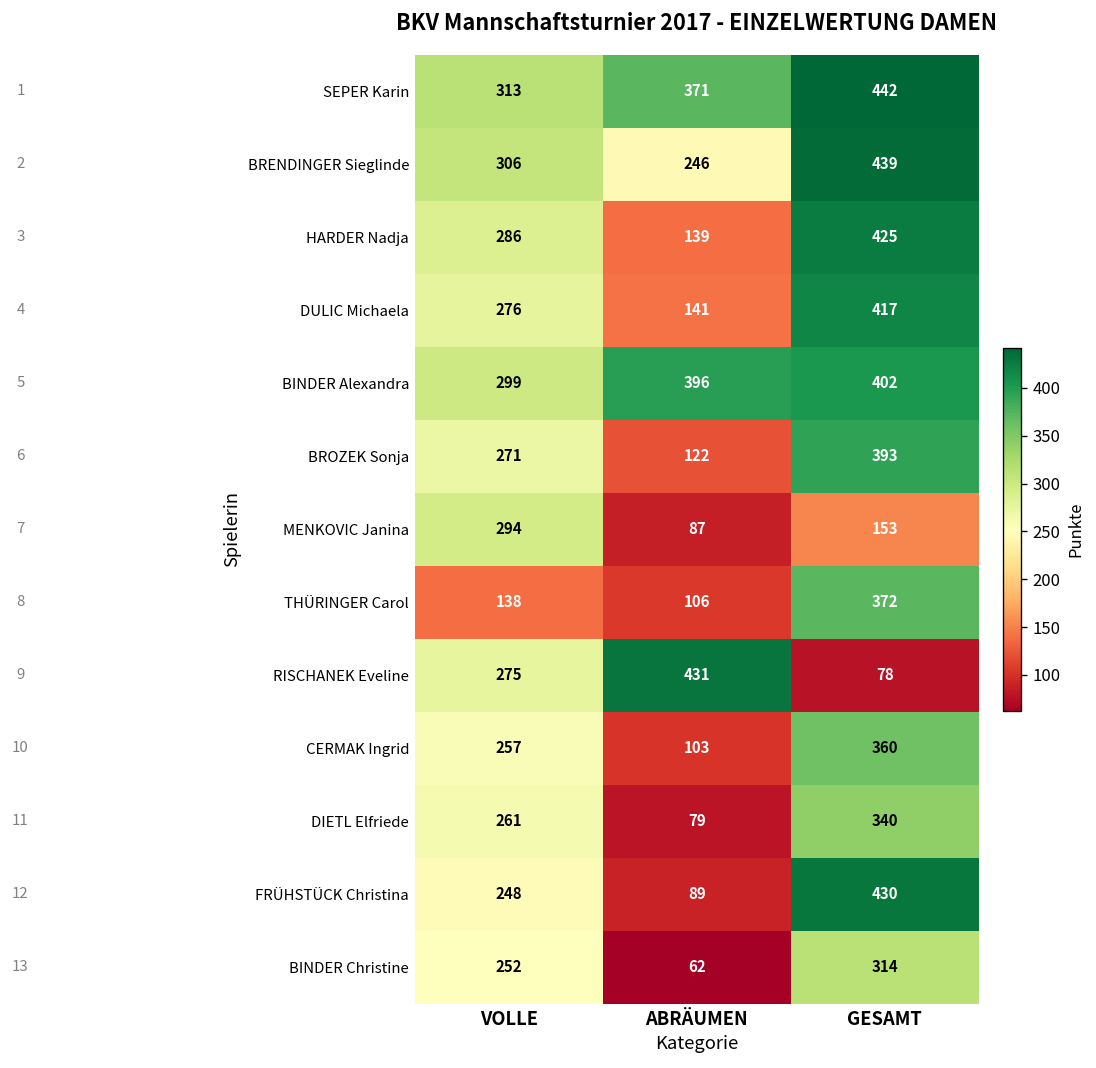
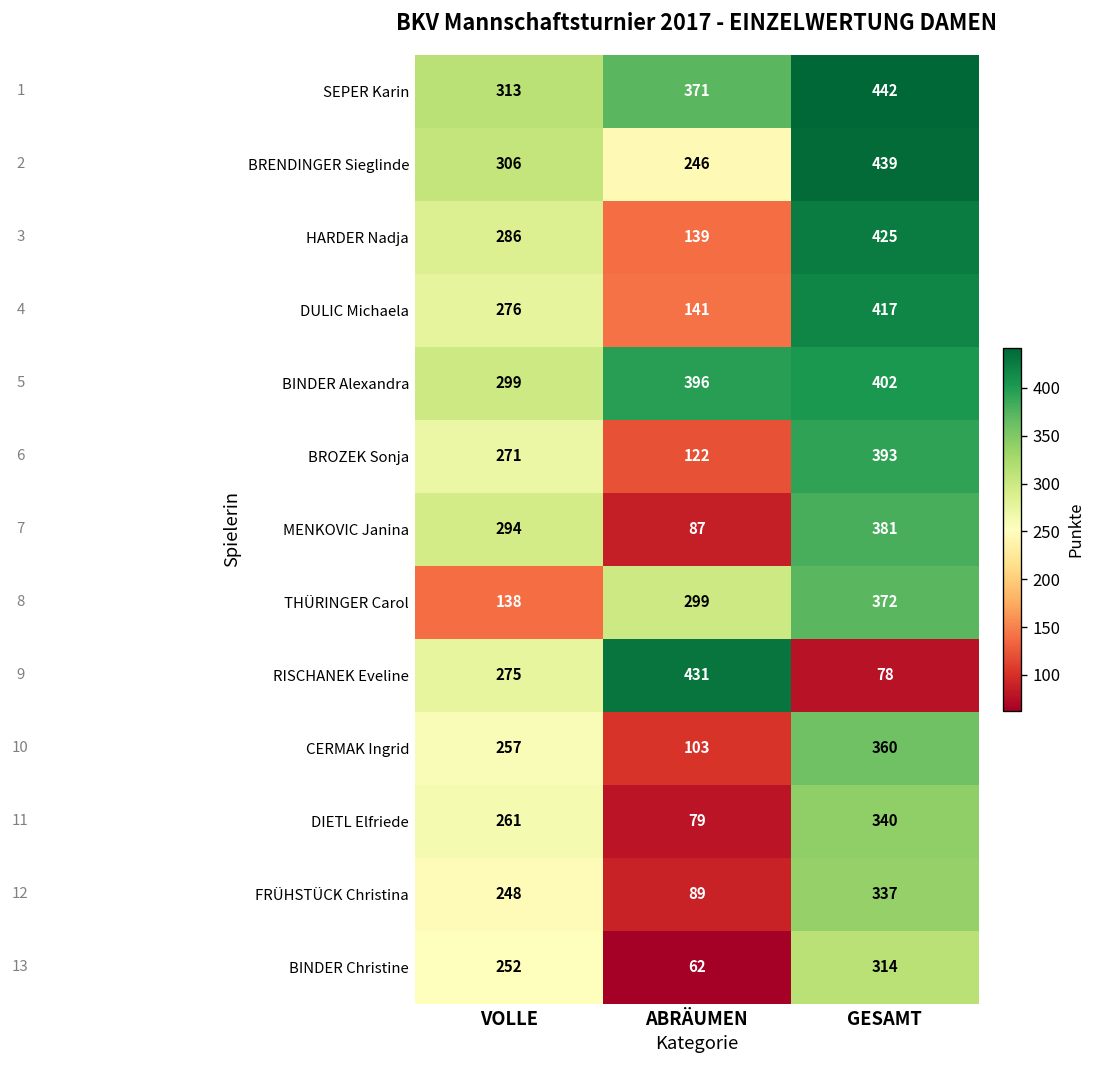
MENKOVIC Janina, GESAMT: 153 -> 381
THÜRINGER Carol, ABRÄUMEN: 106 -> 299
FRÜHSTÜCK Christina, GESAMT: 430 -> 337
